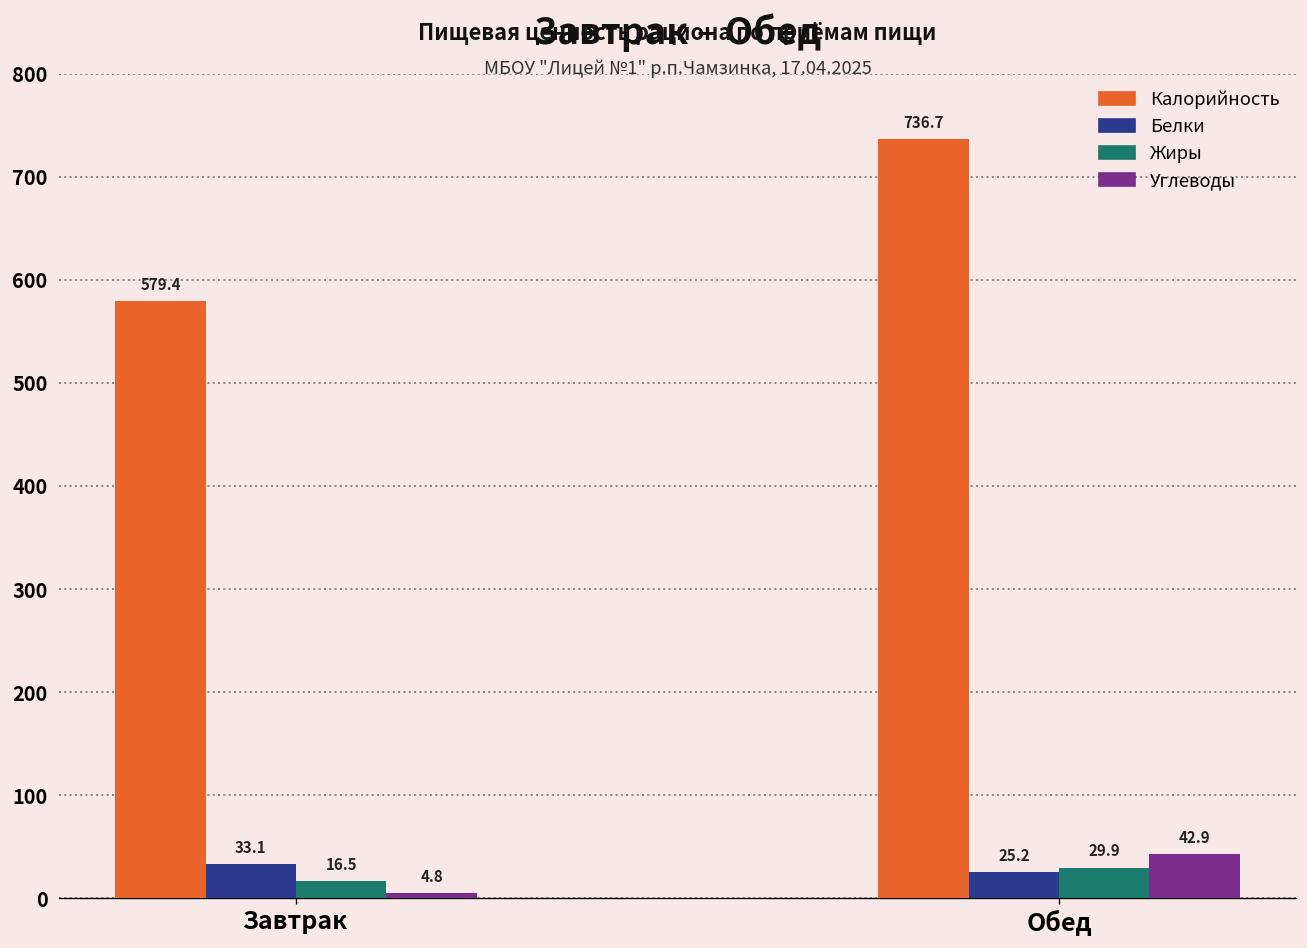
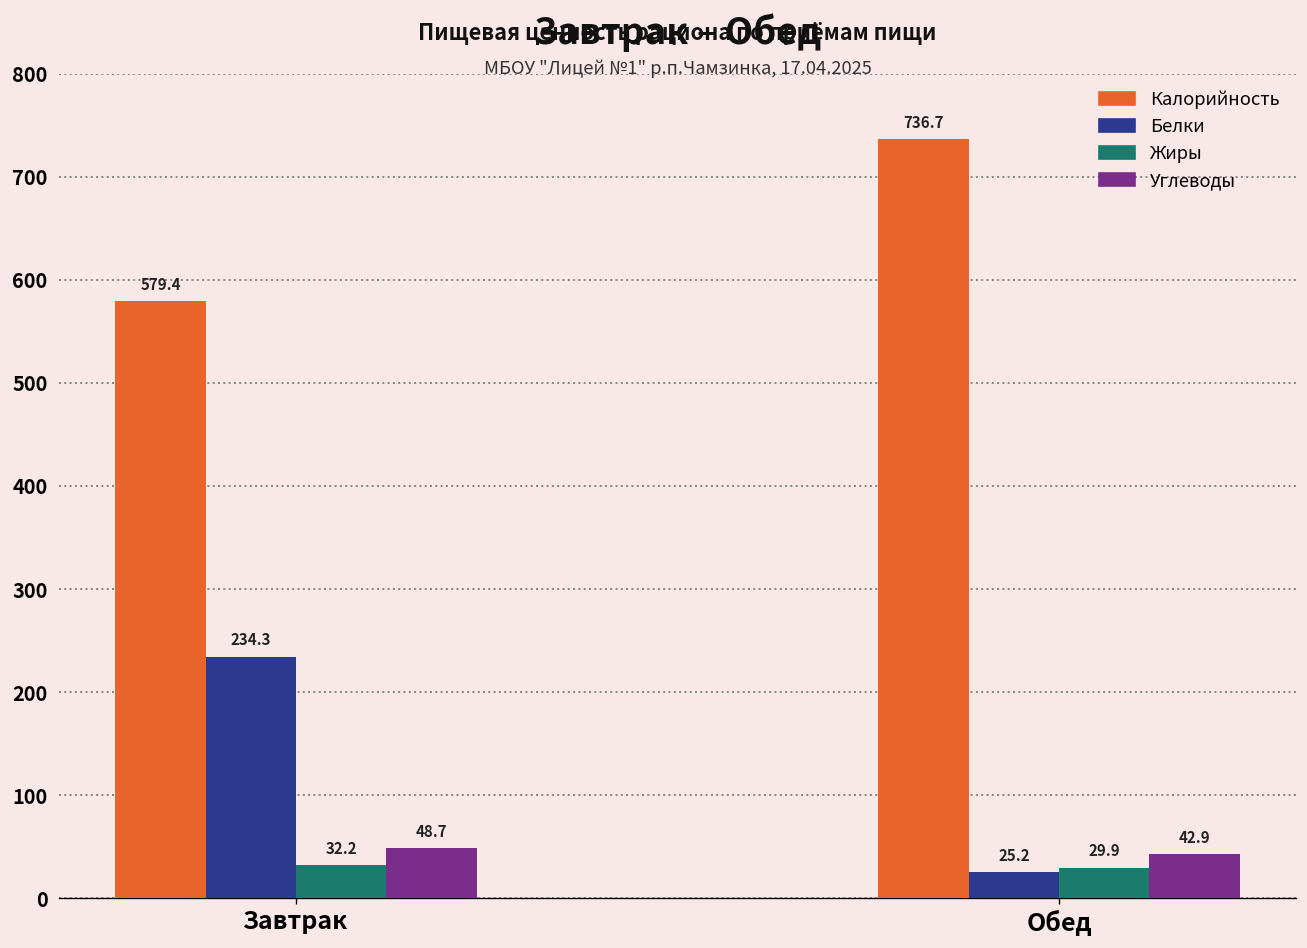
Белки, Завтрак: 33.1 -> 234.3
Жиры, Завтрак: 16.5 -> 32.2
Углеводы, Завтрак: 4.8 -> 48.7
